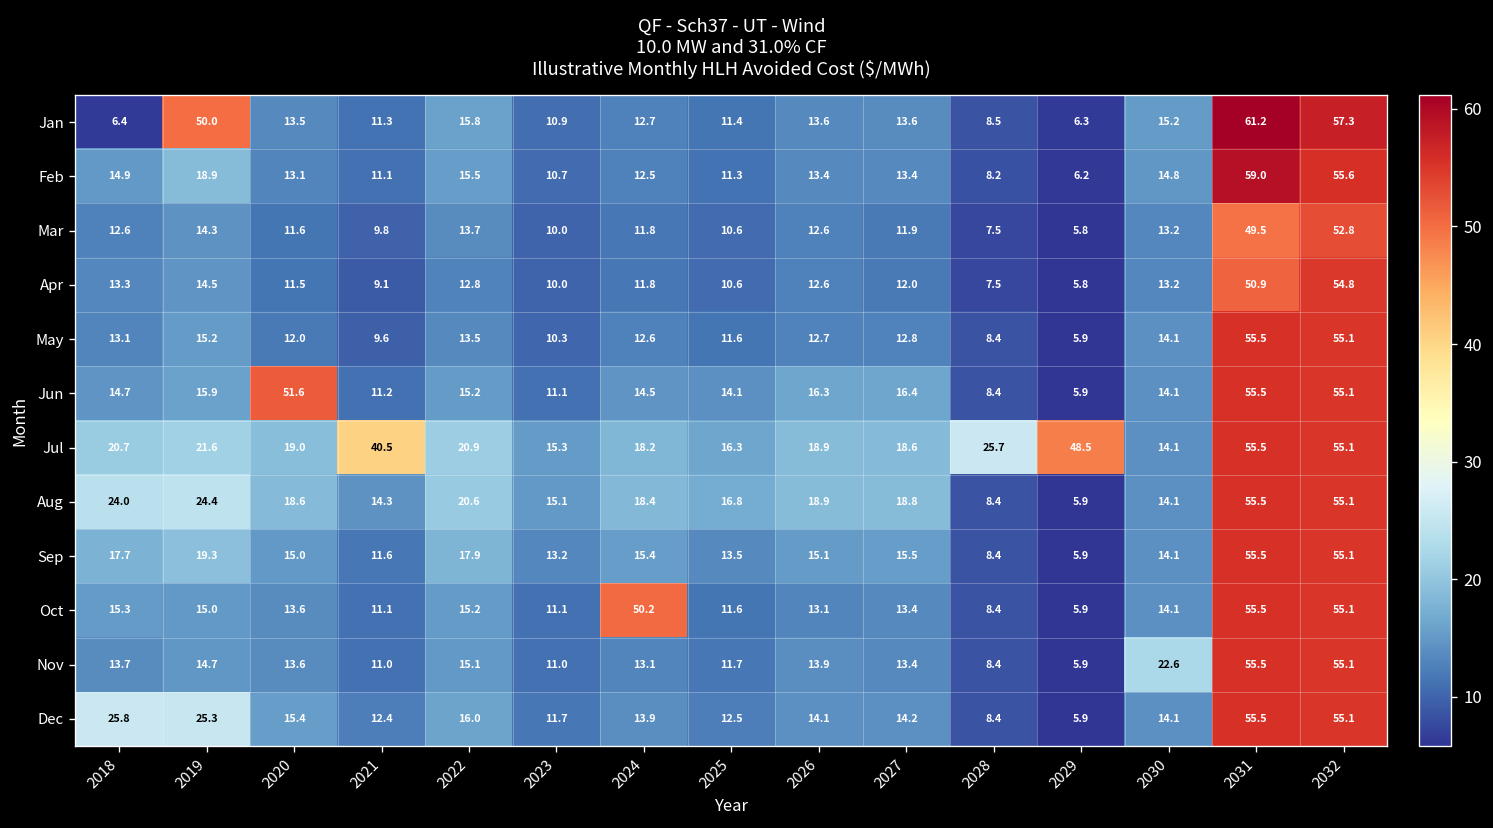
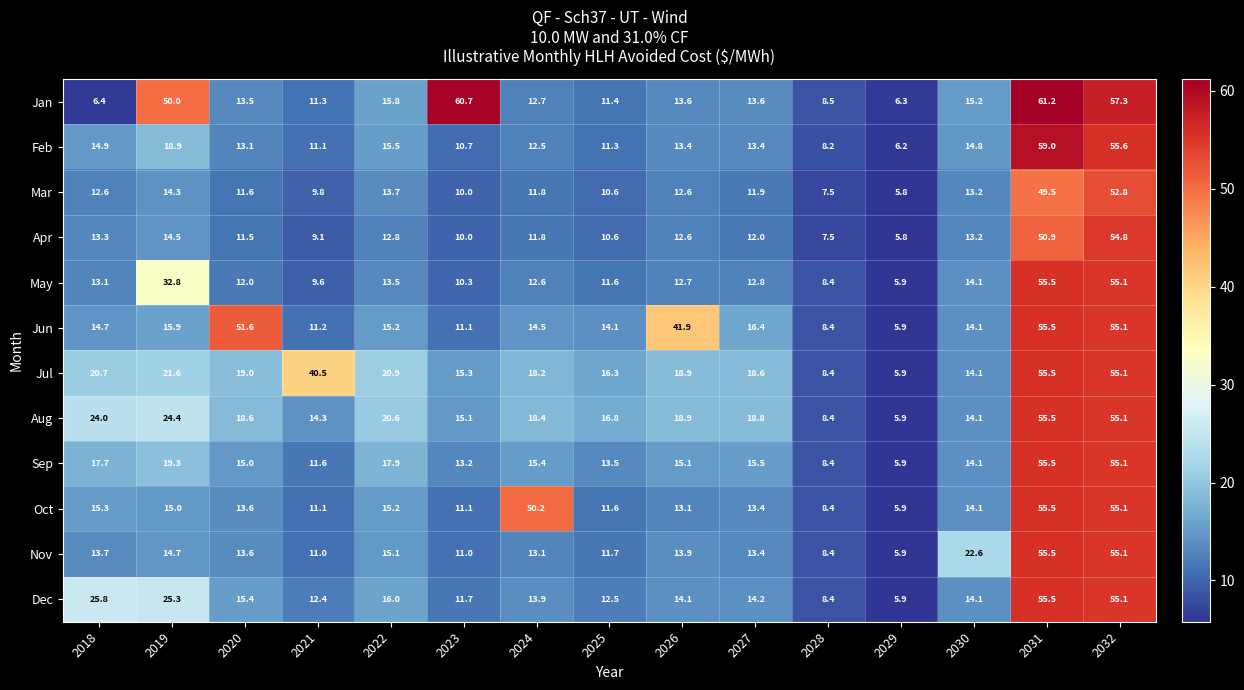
Jan, 2023: 10.9 -> 60.7
May, 2019: 15.2 -> 32.8
Jun, 2026: 16.3 -> 41.9
Jul, 2028: 25.7 -> 8.4
Jul, 2029: 48.5 -> 5.9
